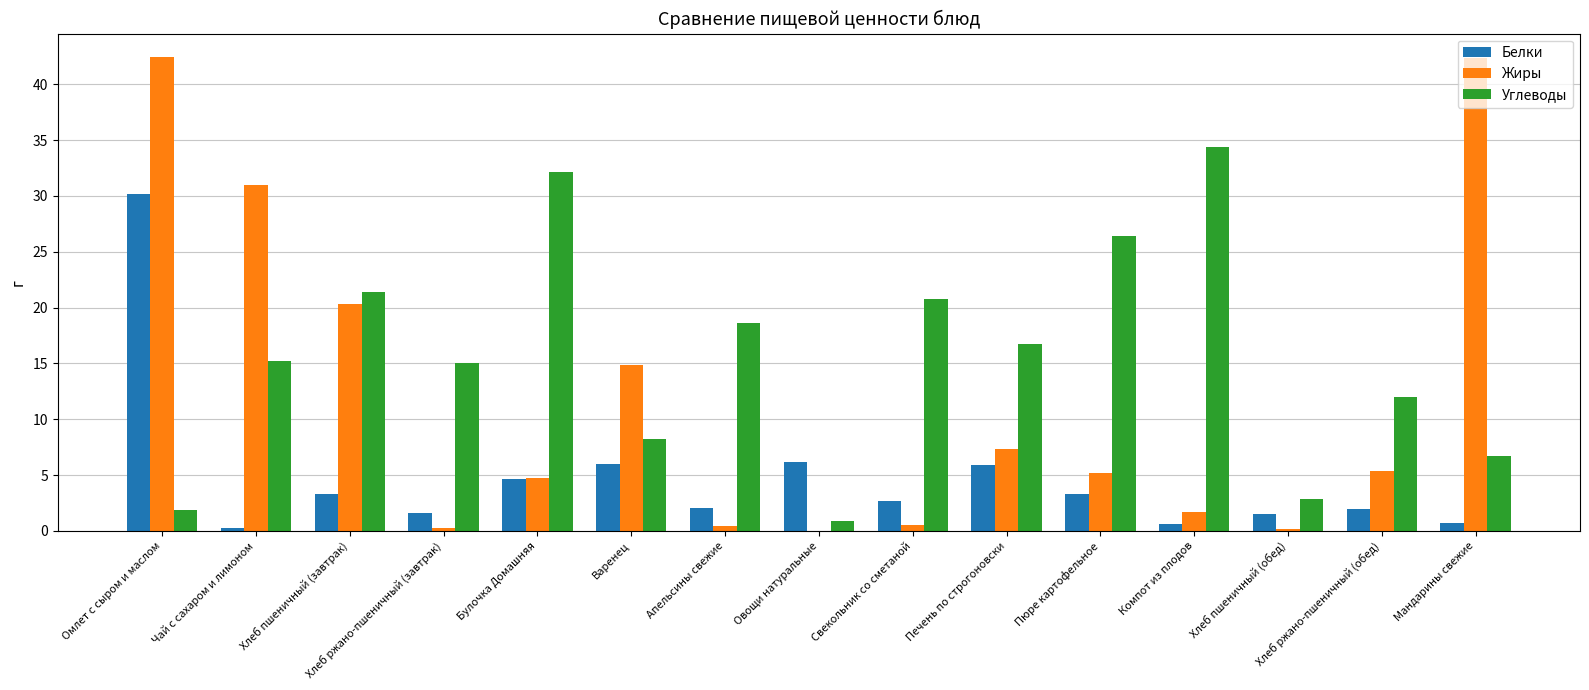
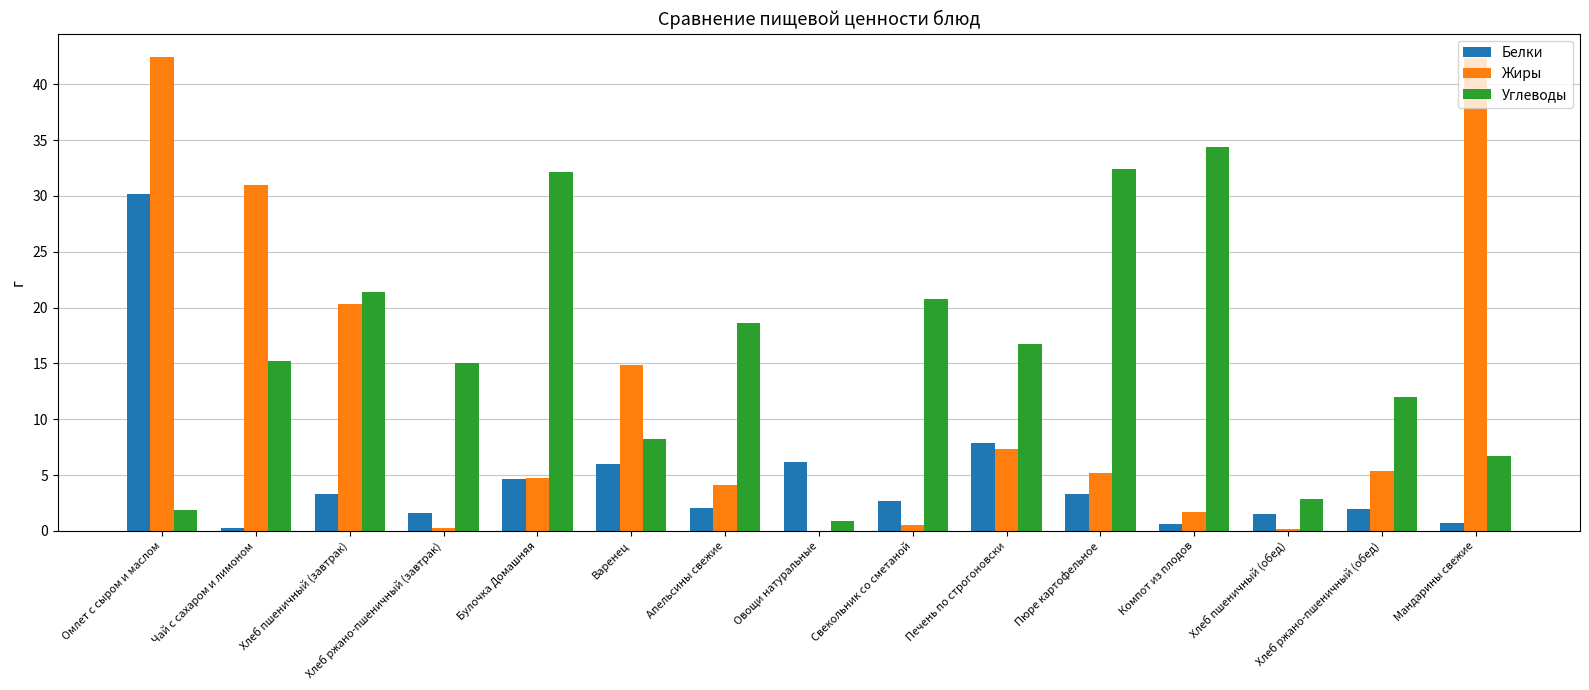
Жиры, Апельсины свежие: 0.5 -> 4.1
Белки, Печень по строгоновски: 5.9 -> 7.9
Углеводы, Пюре картофельное: 26.4 -> 32.5
